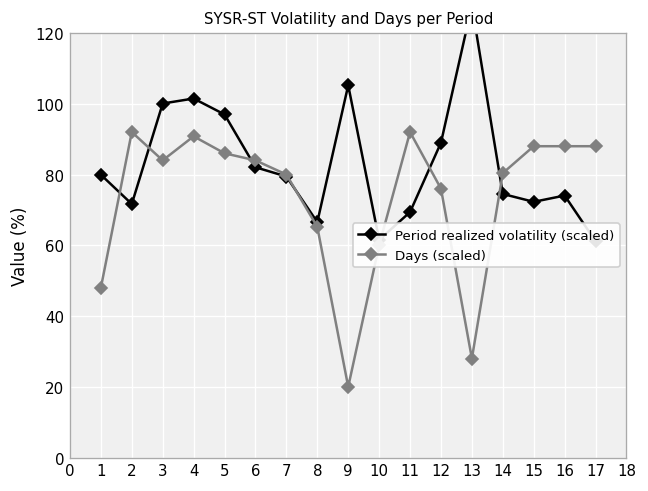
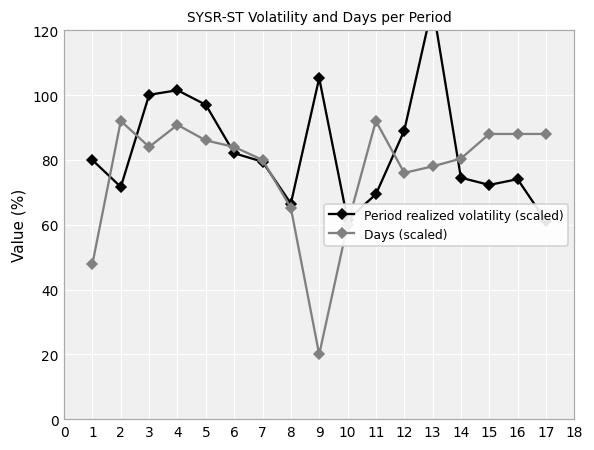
Days (scaled), 13: 28 -> 78
